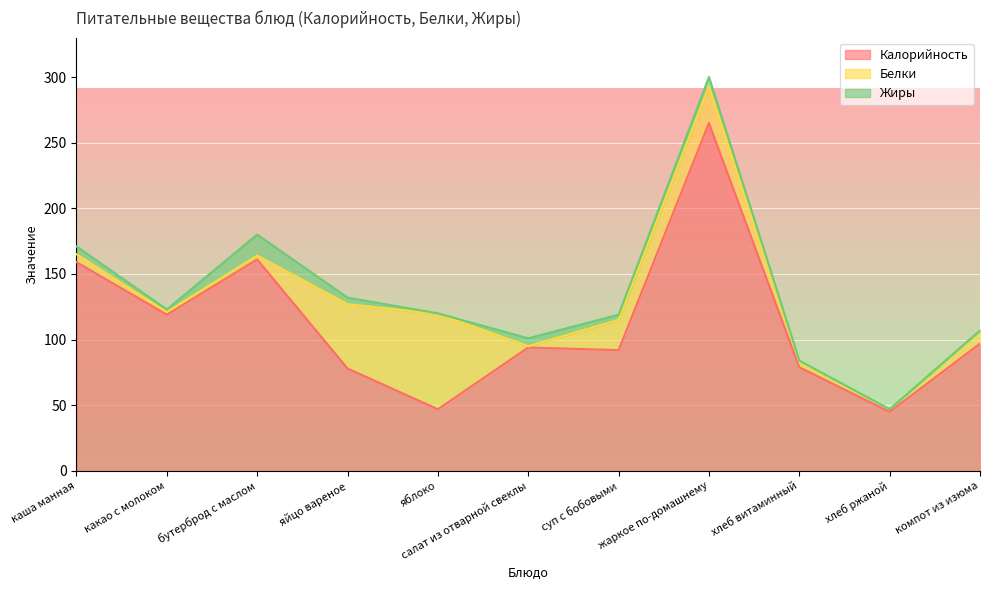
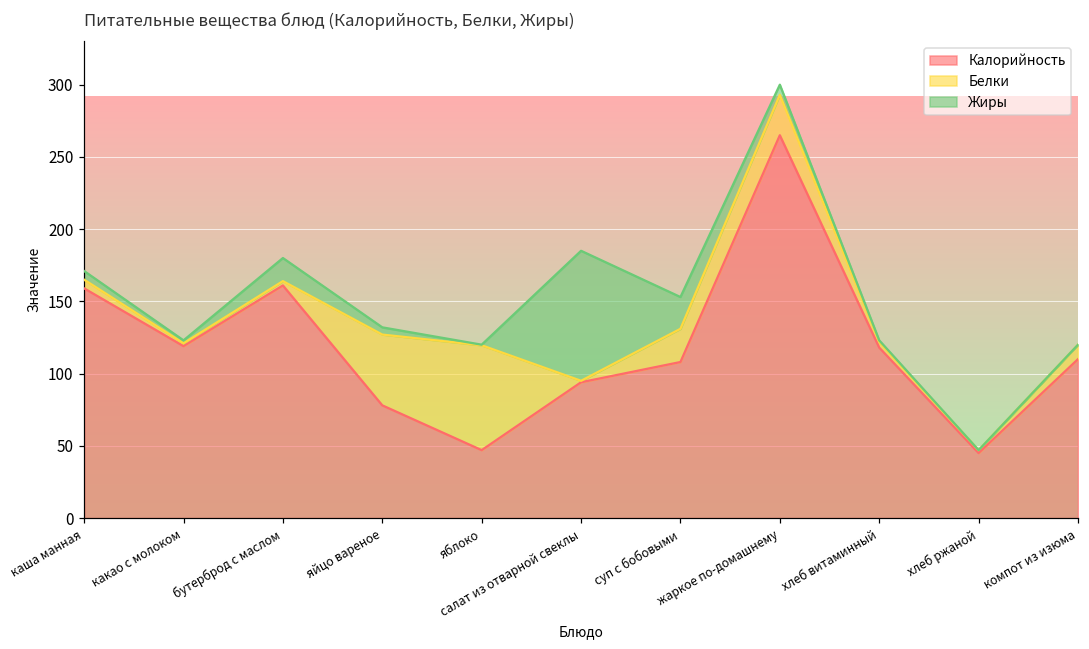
Жиры, салат из отварной свеклы: 6 -> 90
Калорийность, суп с бобовыми: 92 -> 108
Жиры, суп с бобовыми: 4 -> 22
Калорийность, хлеб витаминный: 79 -> 118
Калорийность, компот из изюма: 97 -> 110
